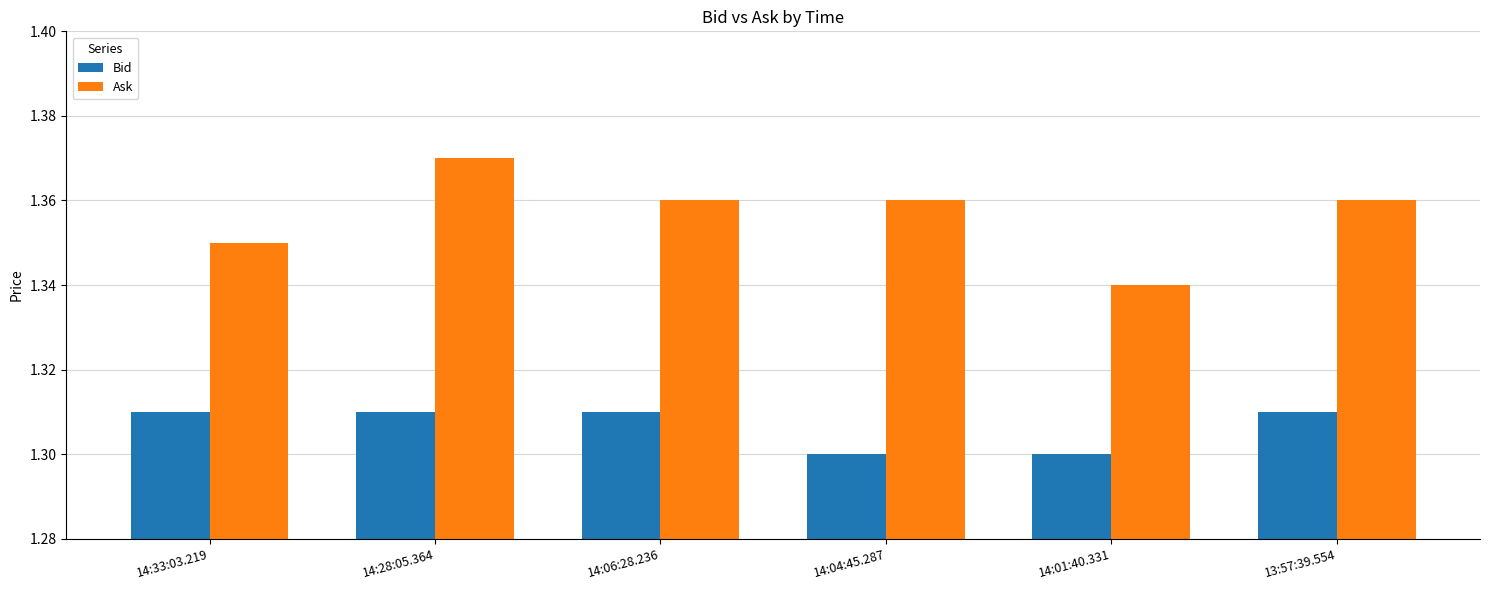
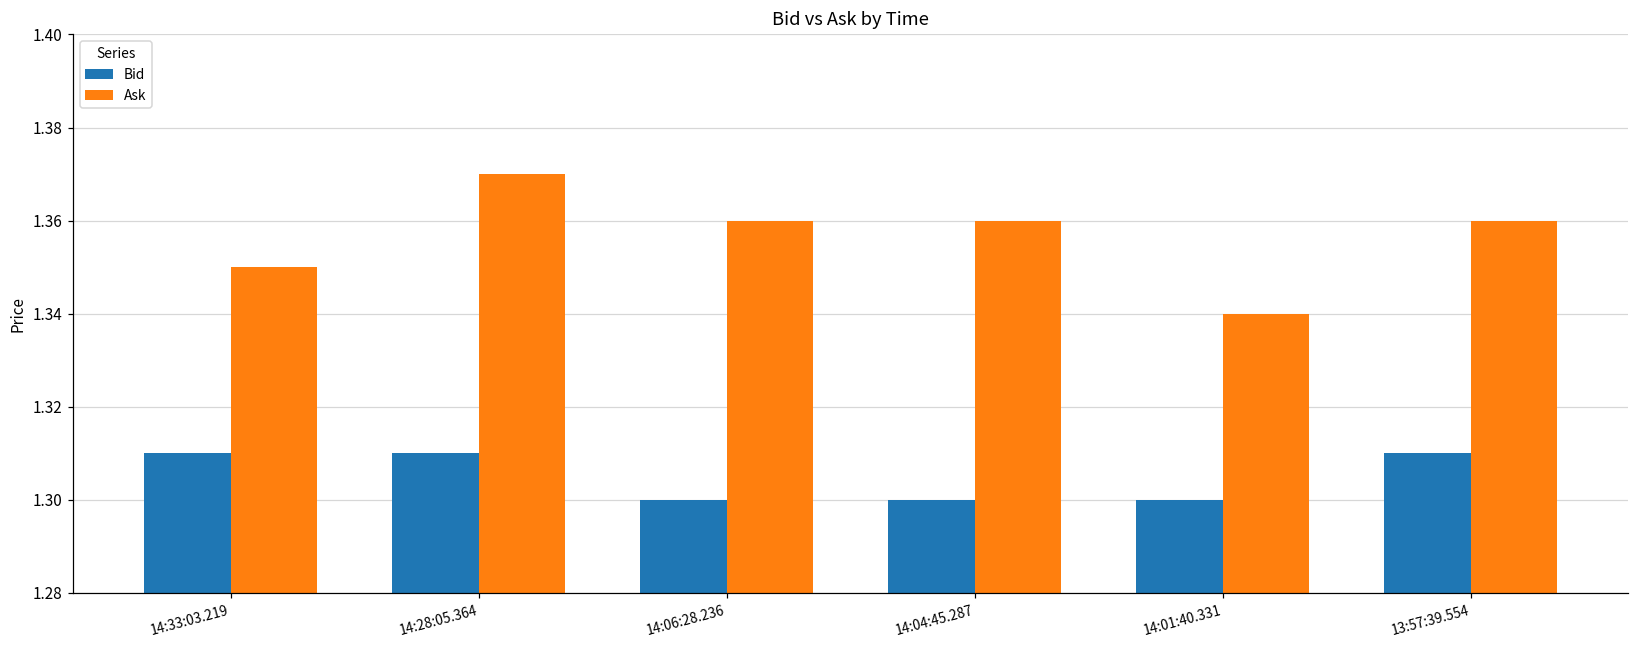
Bid, 14:06:28.236: 1.31 -> 1.30
